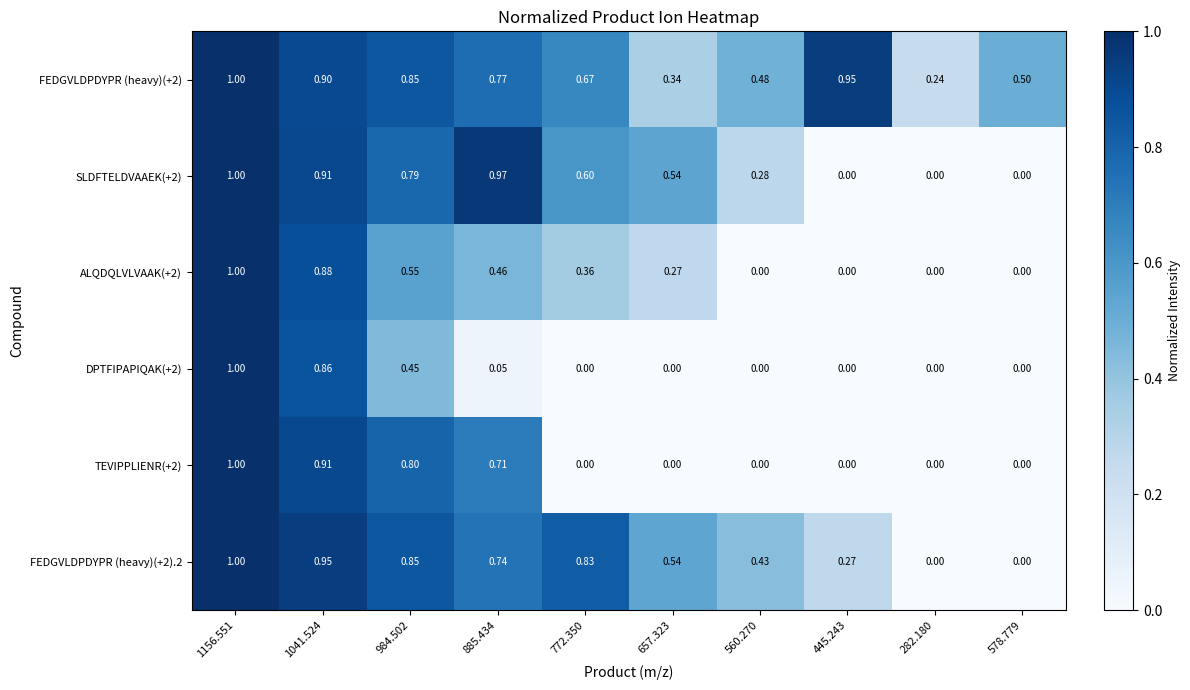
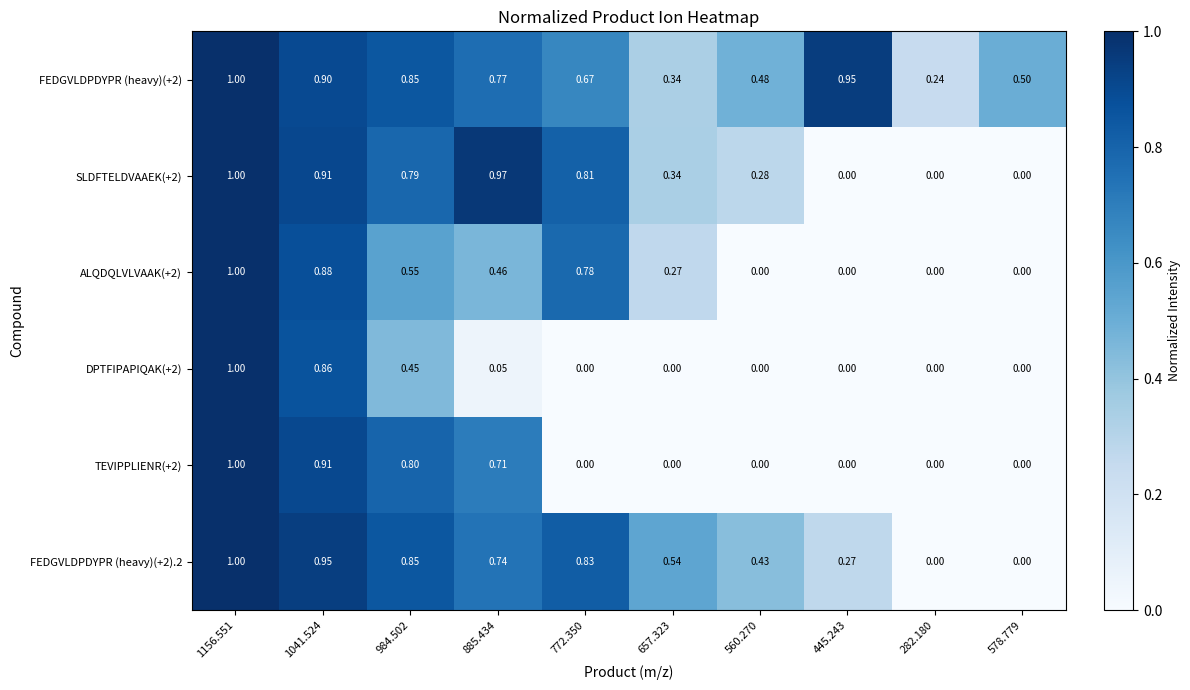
SLDFTELDVAAEK(+2), 772.350: 0.60 -> 0.81
SLDFTELDVAAEK(+2), 657.323: 0.54 -> 0.34
ALQDQLVLVAAK(+2), 772.350: 0.36 -> 0.78
